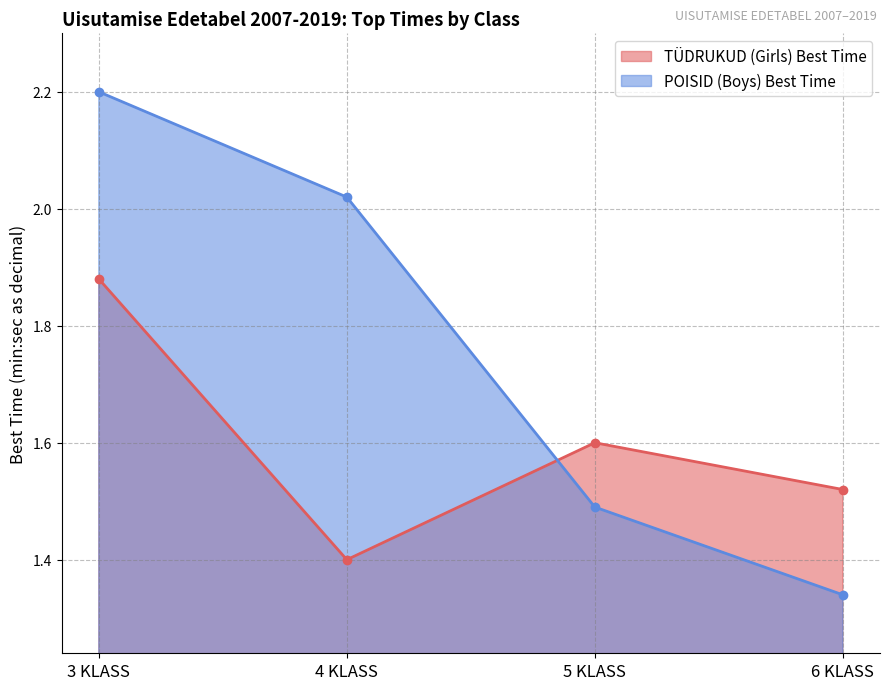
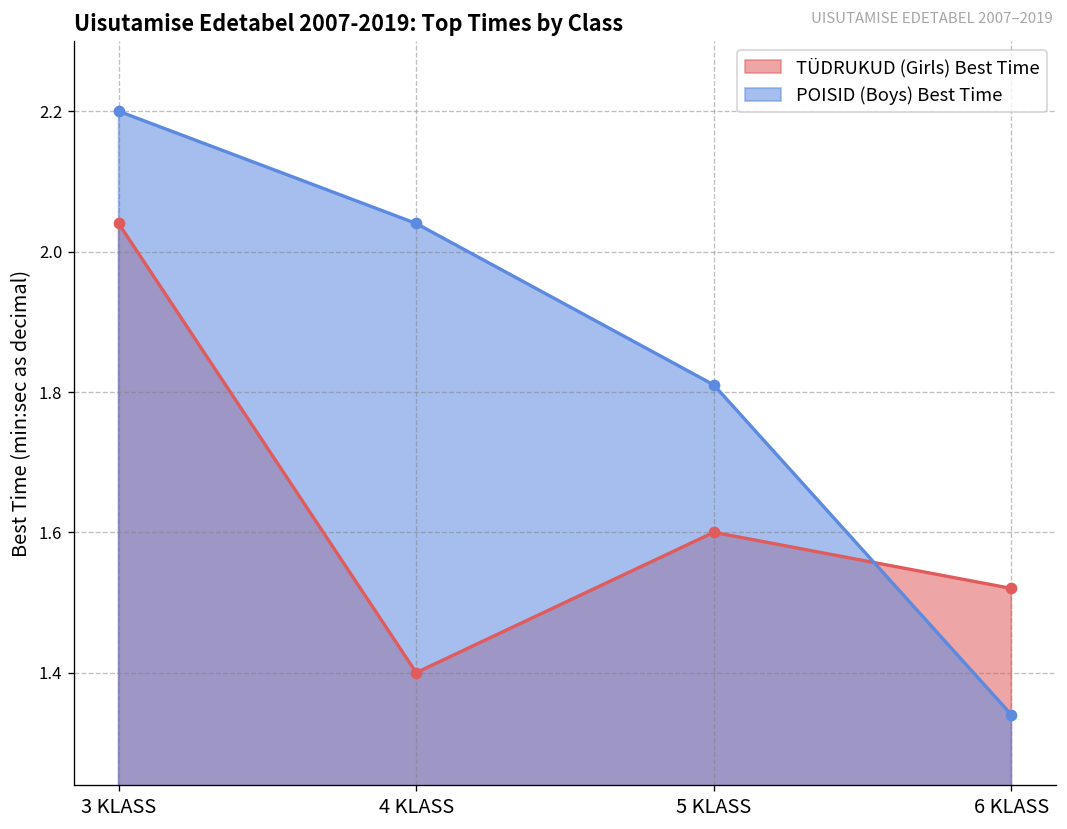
TÜDRUKUD (Girls) Best Time, 3 KLASS: 1.88 -> 2.04
POISID (Boys) Best Time, 4 KLASS: 2.02 -> 2.04
POISID (Boys) Best Time, 5 KLASS: 1.49 -> 1.81
